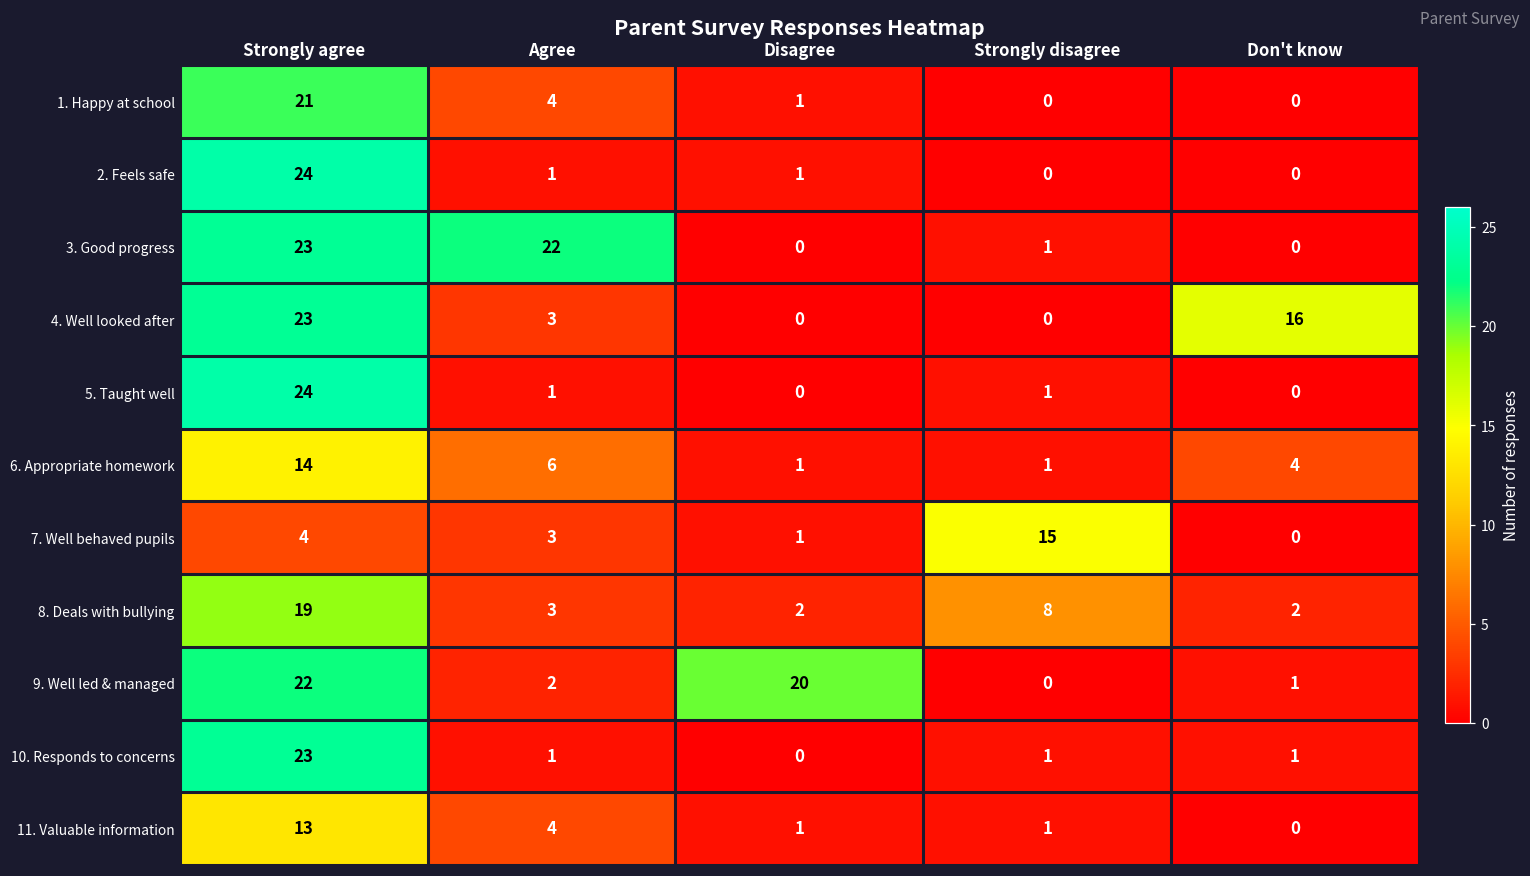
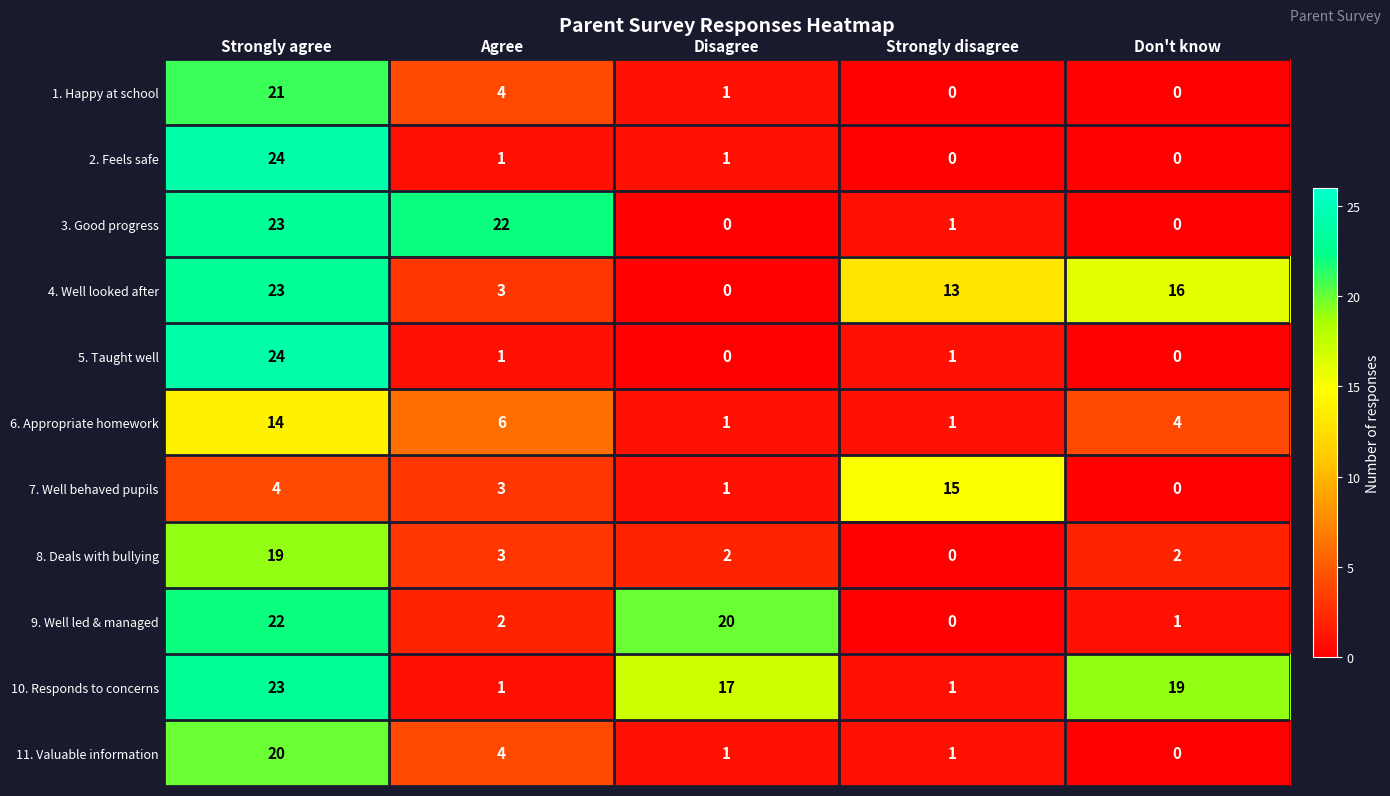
4. Well looked after, Strongly disagree: 0 -> 13
8. Deals with bullying, Strongly disagree: 8 -> 0
10. Responds to concerns, Disagree: 0 -> 17
10. Responds to concerns, Don't know: 1 -> 19
11. Valuable information, Strongly agree: 13 -> 20
